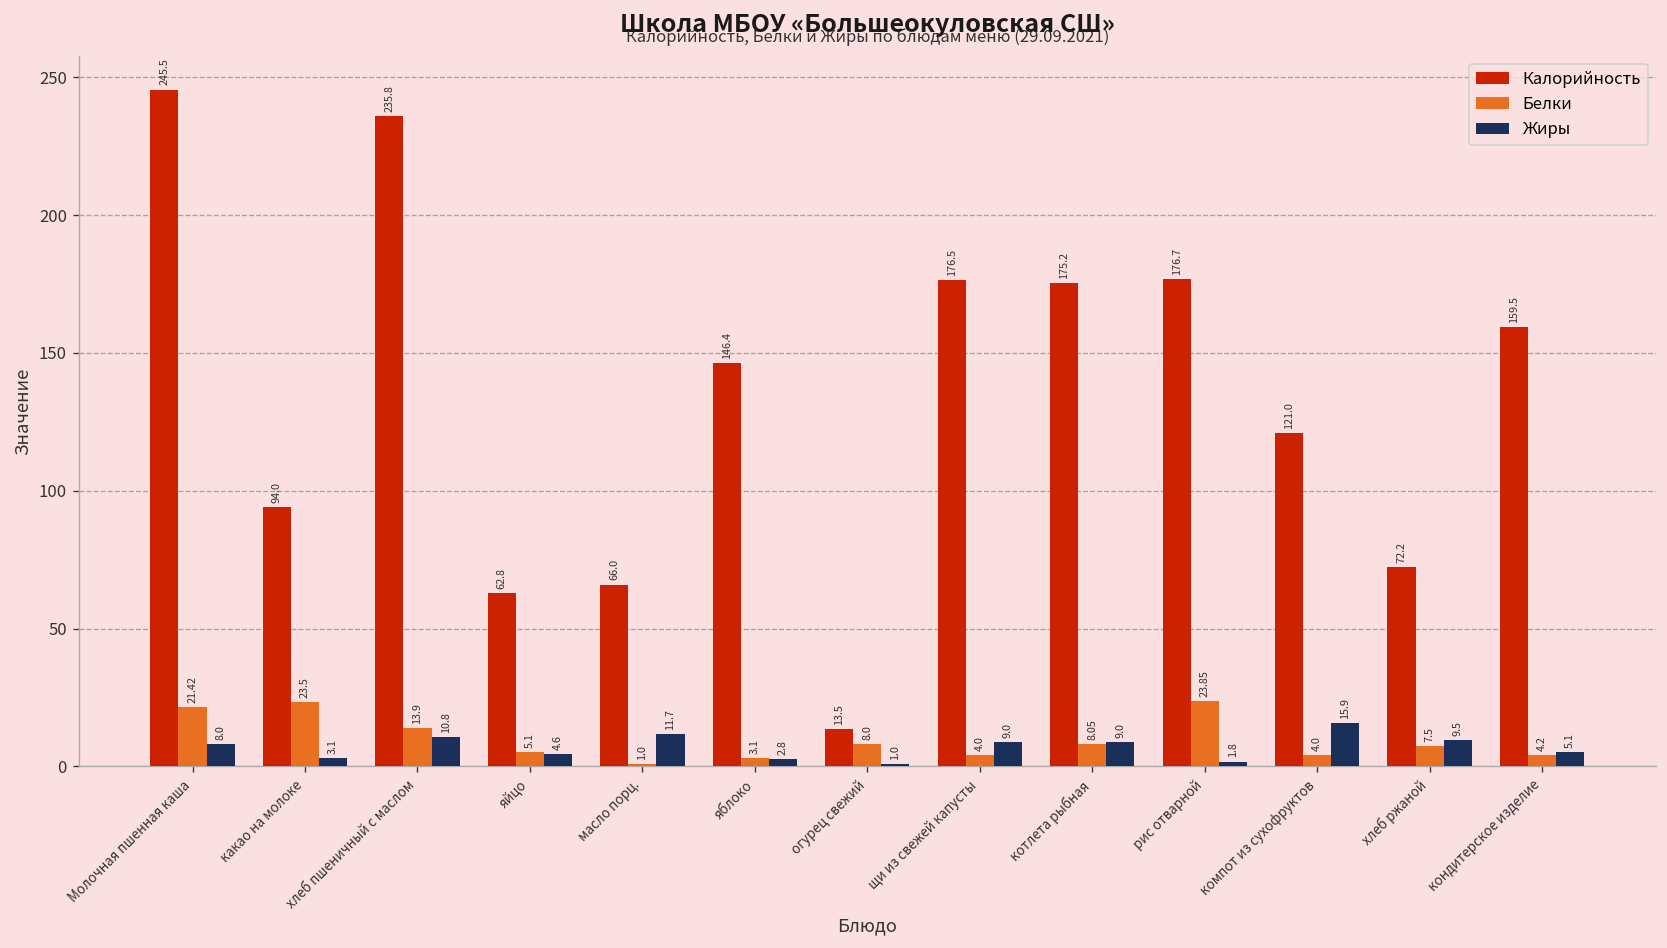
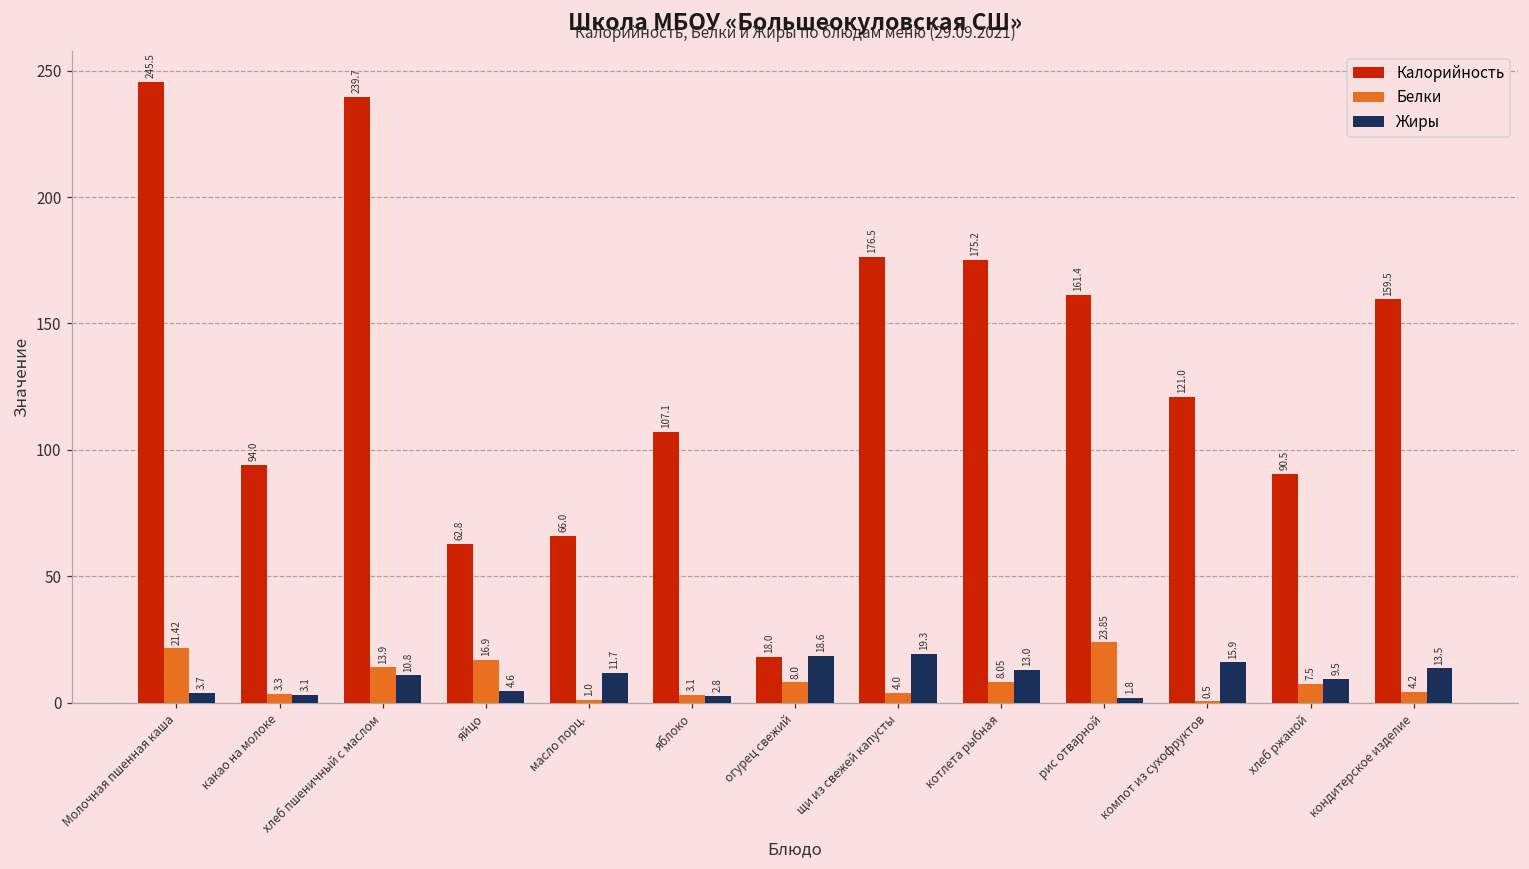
Жиры, Молочная пшенная каша: 8.0 -> 3.7
Белки, какао на молоке: 23.5 -> 3.3
Калорийность, хлеб пшеничный с маслом: 235.8 -> 239.7
Белки, яйцо: 5.1 -> 16.9
Калорийность, яблоко: 146.4 -> 107.1
Калорийность, огурец свежий: 13.5 -> 18.0
Жиры, огурец свежий: 1.0 -> 18.6
Жиры, щи из свежей капусты: 9.0 -> 19.3
Жиры, котлета рыбная: 9.0 -> 13.0
Калорийность, рис отварной: 176.7 -> 161.4
Белки, компот из сухофруктов: 4.0 -> 0.5
Калорийность, хлеб ржаной: 72.2 -> 90.5
Жиры, кондитерское изделие: 5.1 -> 13.5
